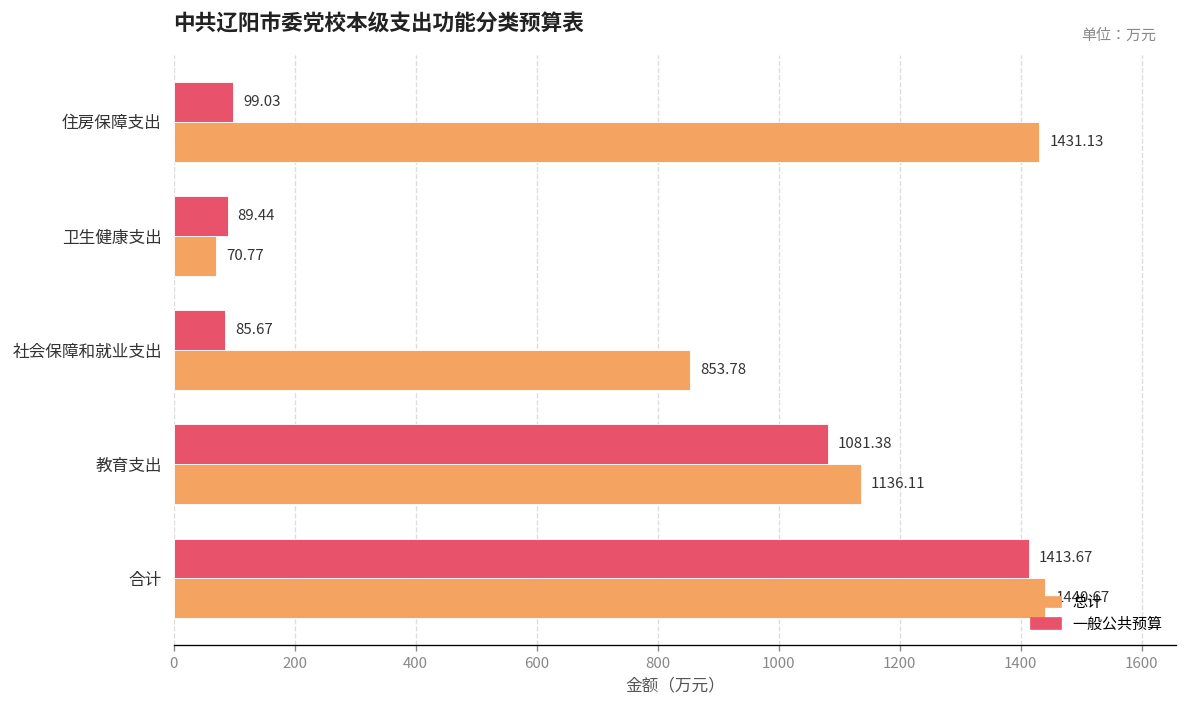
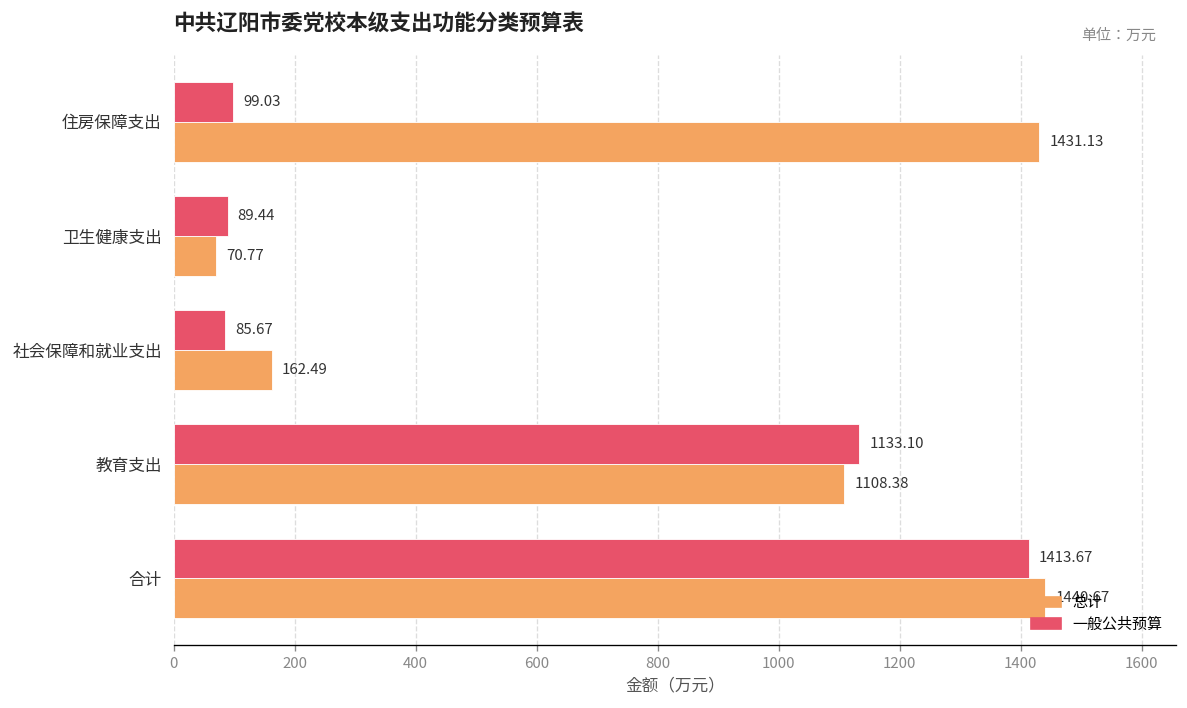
总计, 社会保障和就业支出: 853.78 -> 162.49
一般公共预算, 教育支出: 1081.38 -> 1133.10
总计, 教育支出: 1136.11 -> 1108.38
